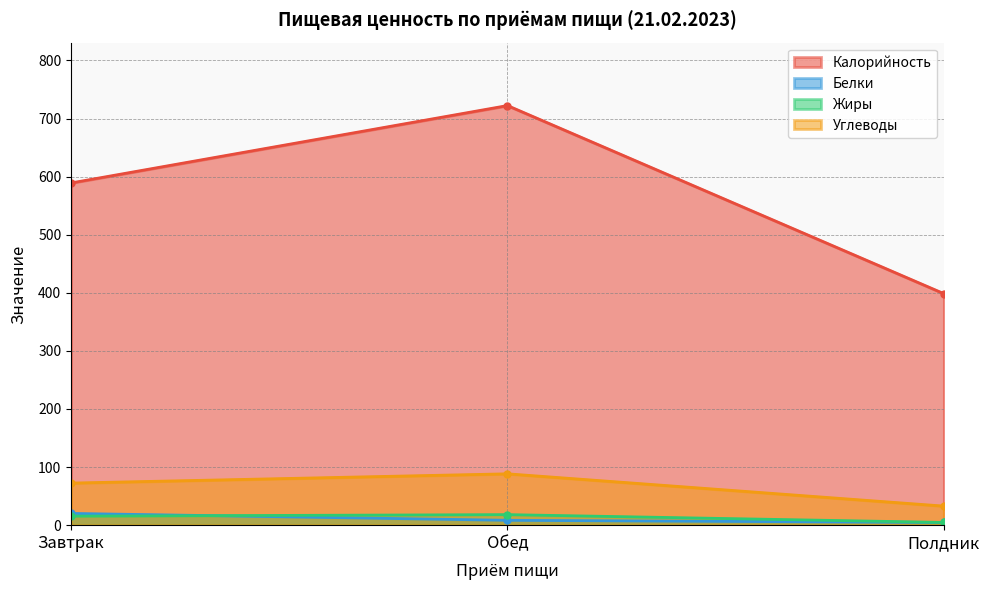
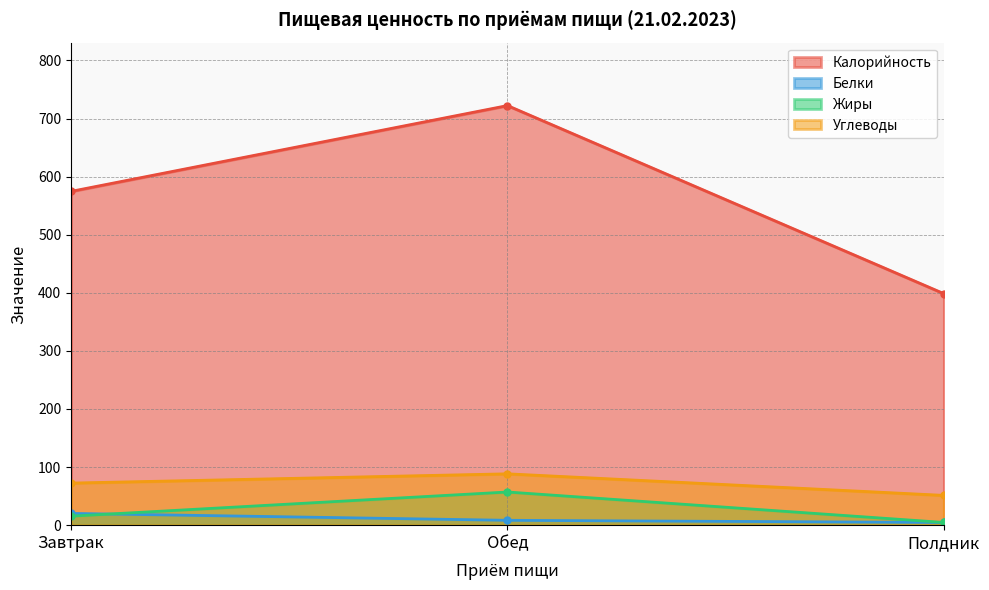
Калорийность, Завтрак: 590 -> 570
Жиры, Обед: 20 -> 60
Углеводы, Полдник: 30 -> 50
